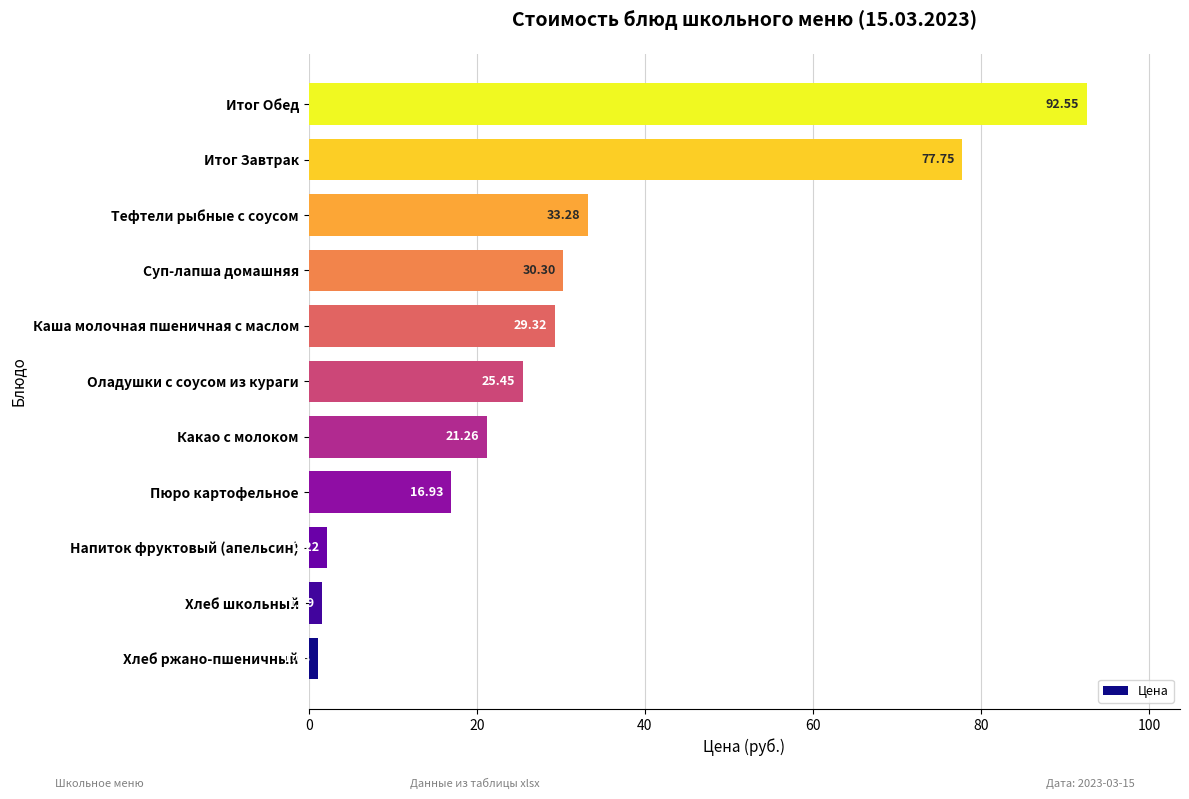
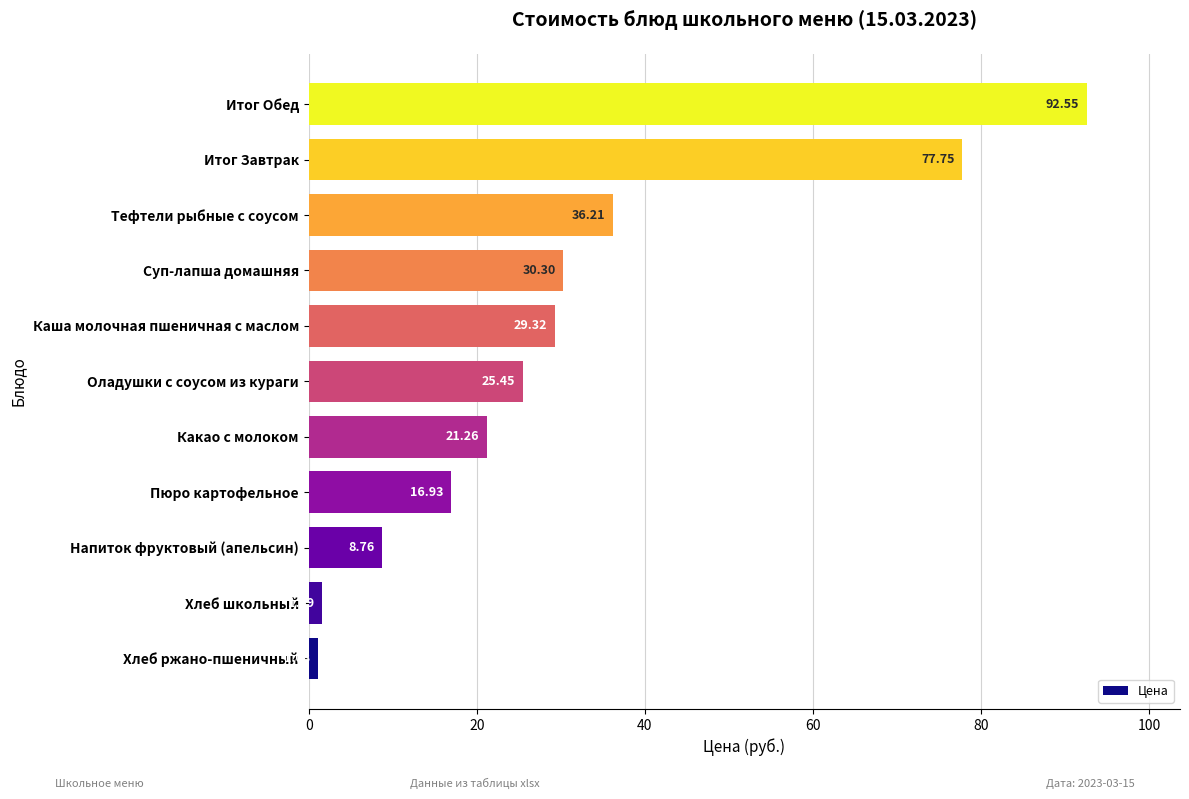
Тефтели рыбные с соусом: 33.28 -> 36.21
Напиток фруктовый (апельсин): 2 -> 9
